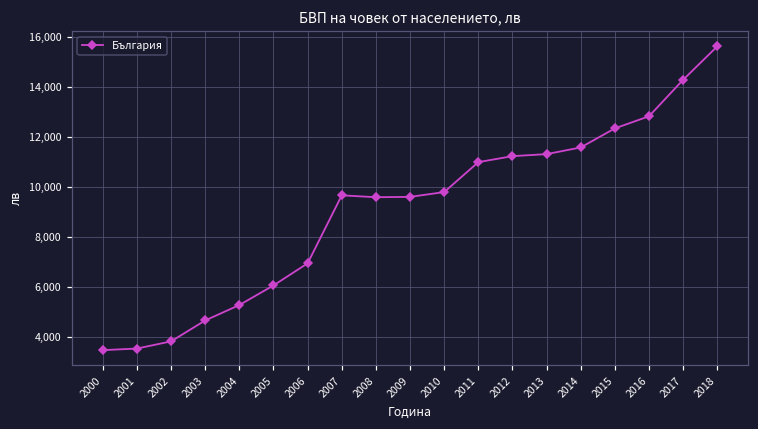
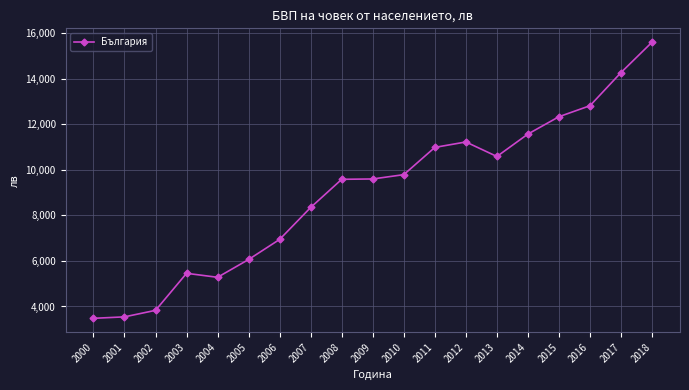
2003: 4,700 -> 5,500
2007: 9,700 -> 8,400
2013: 11,300 -> 10,600
